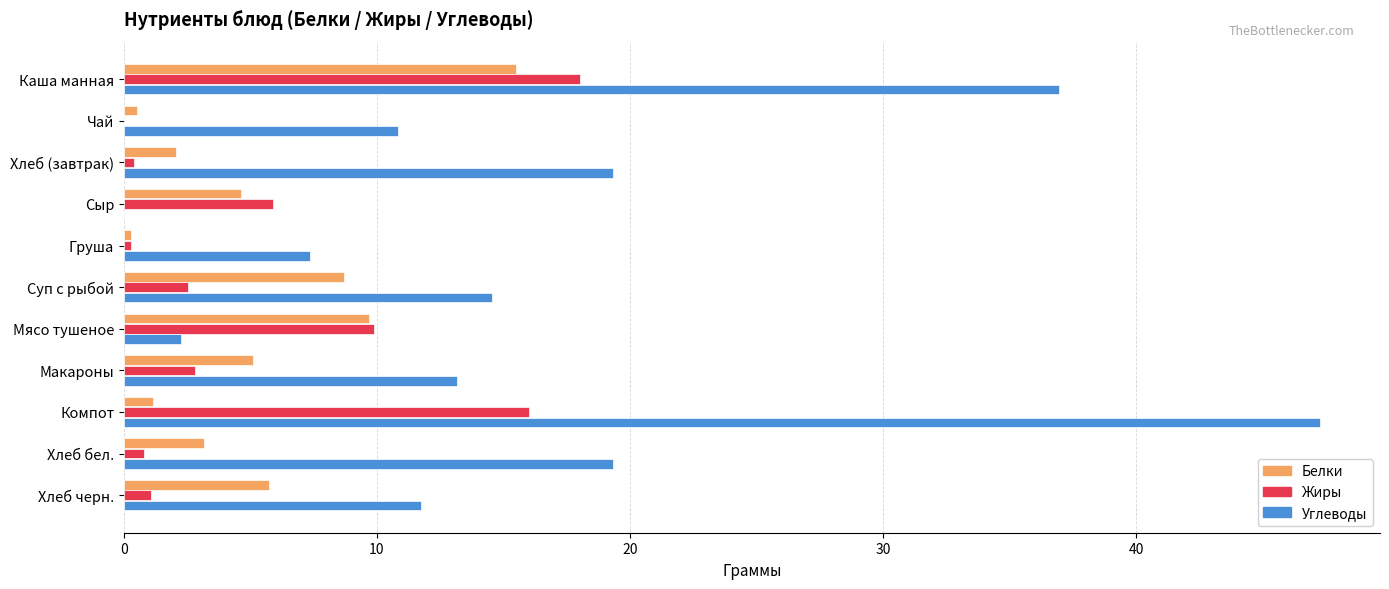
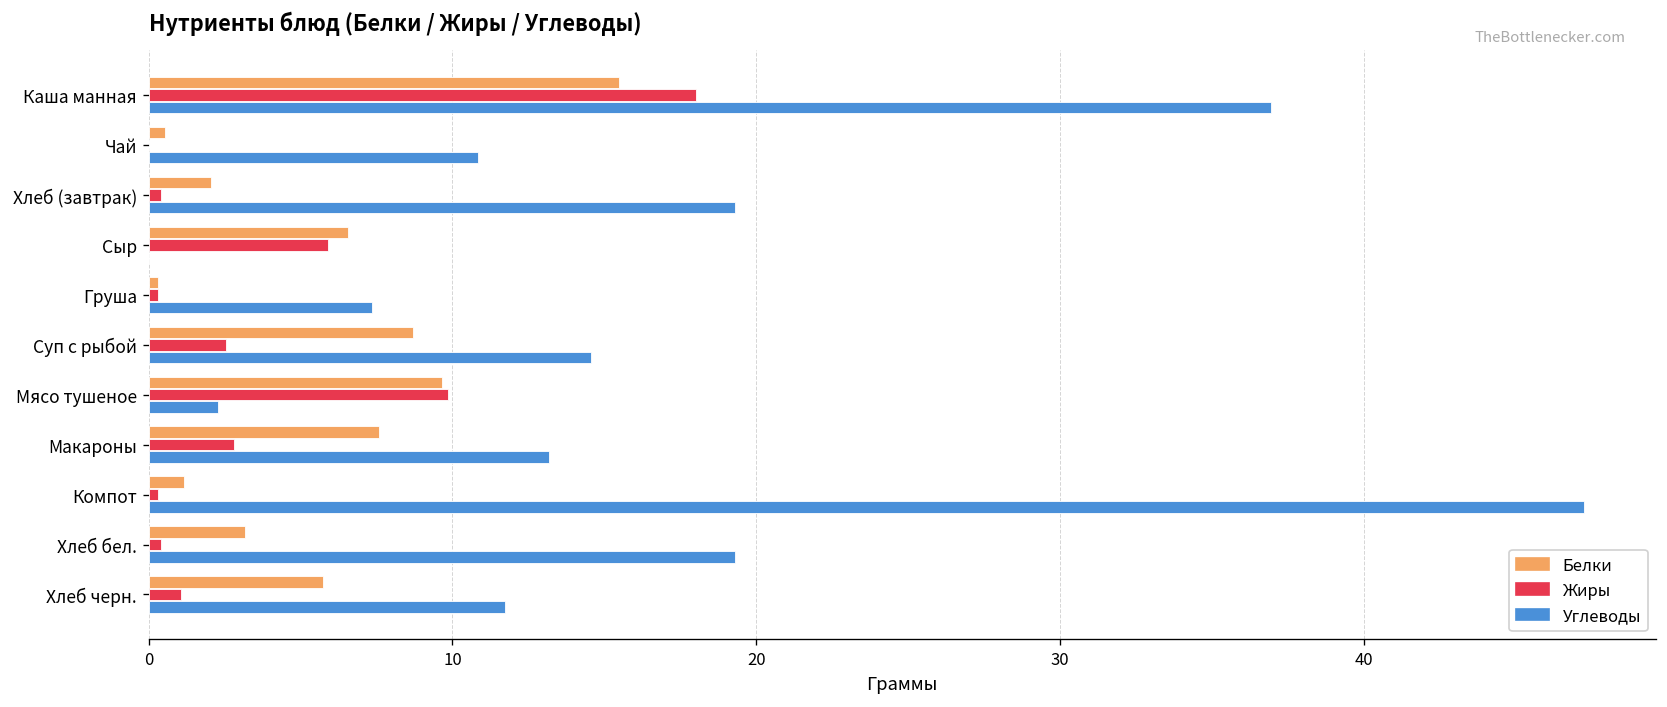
Белки, Сыр: 4.6 -> 6.6
Белки, Макароны: 5.1 -> 7.6
Жиры, Компот: 16.0 -> 0.3
Жиры, Хлеб бел.: 0.8 -> 0.4
